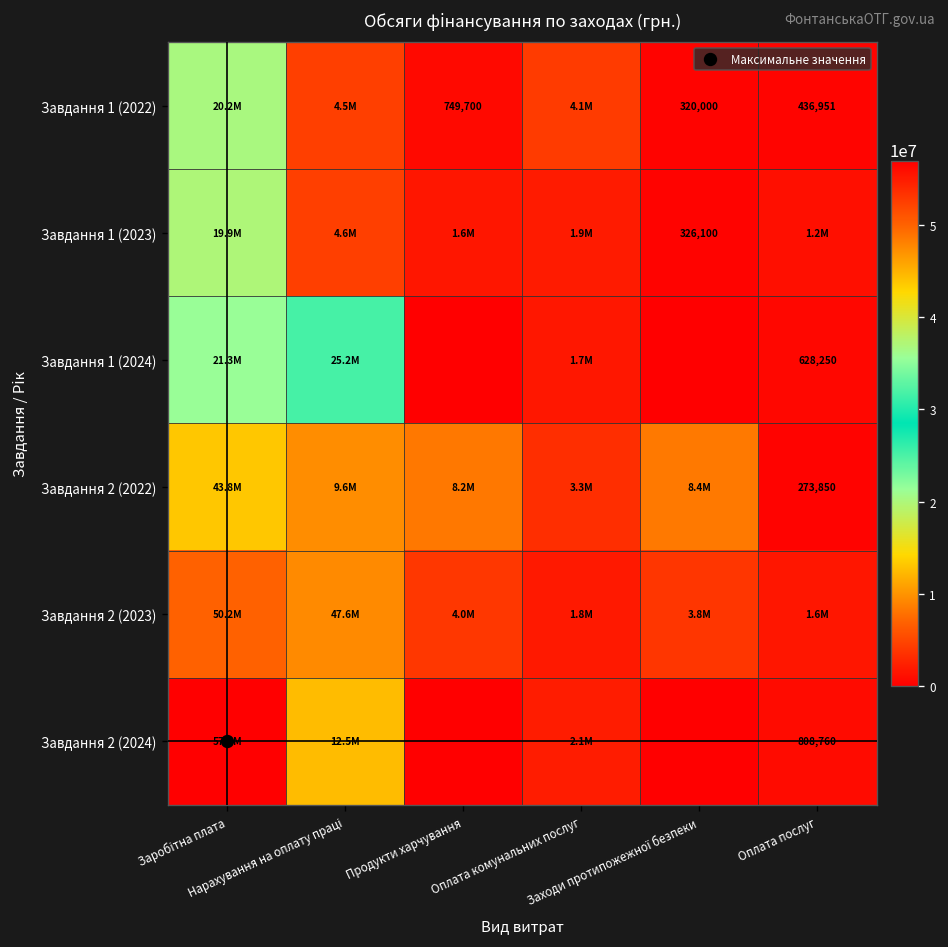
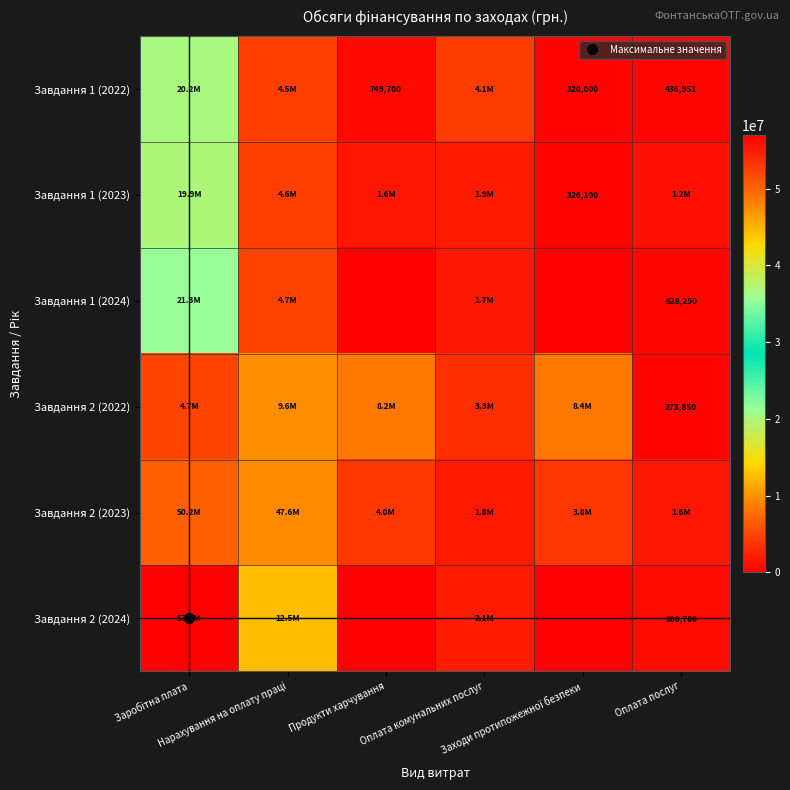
Завдання 1 (2024), Нарахування на оплату праці: 25.2M -> 4.7M
Завдання 2 (2022), Заробітна плата: 43.8M -> 4.7M
